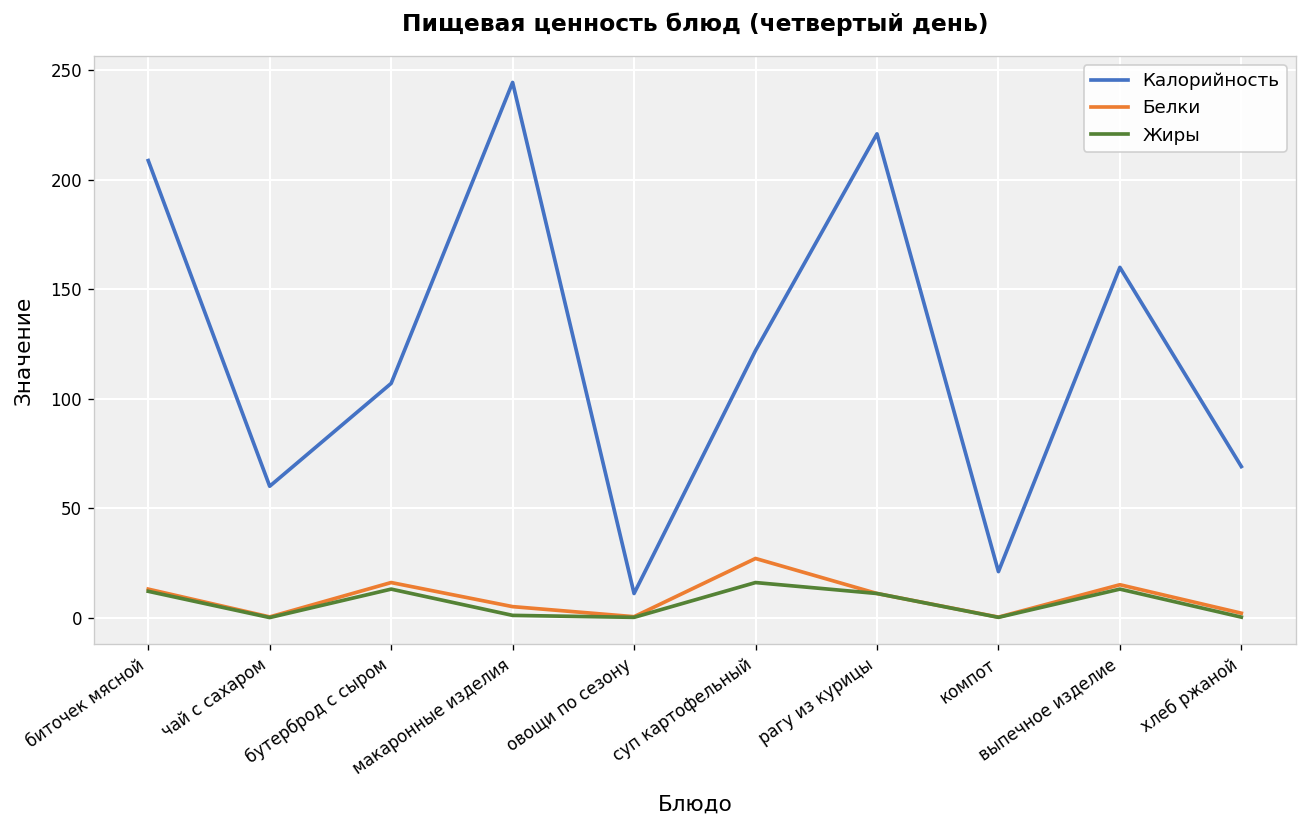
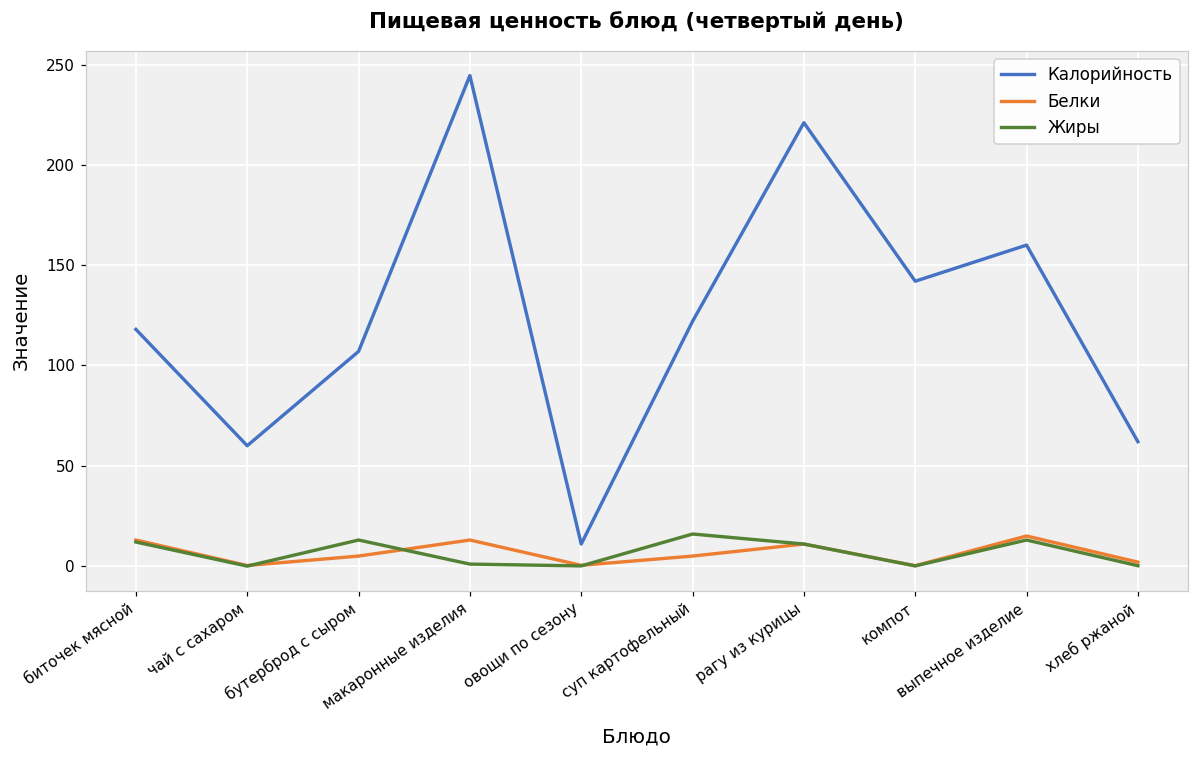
Калорийность, биточек мясной: 209 -> 118
Белки, бутерброд с сыром: 16 -> 5
Белки, макаронные изделия: 5 -> 13
Белки, суп картофельный: 27 -> 5
Калорийность, компот: 21 -> 142
Калорийность, хлеб ржаной: 69 -> 62
